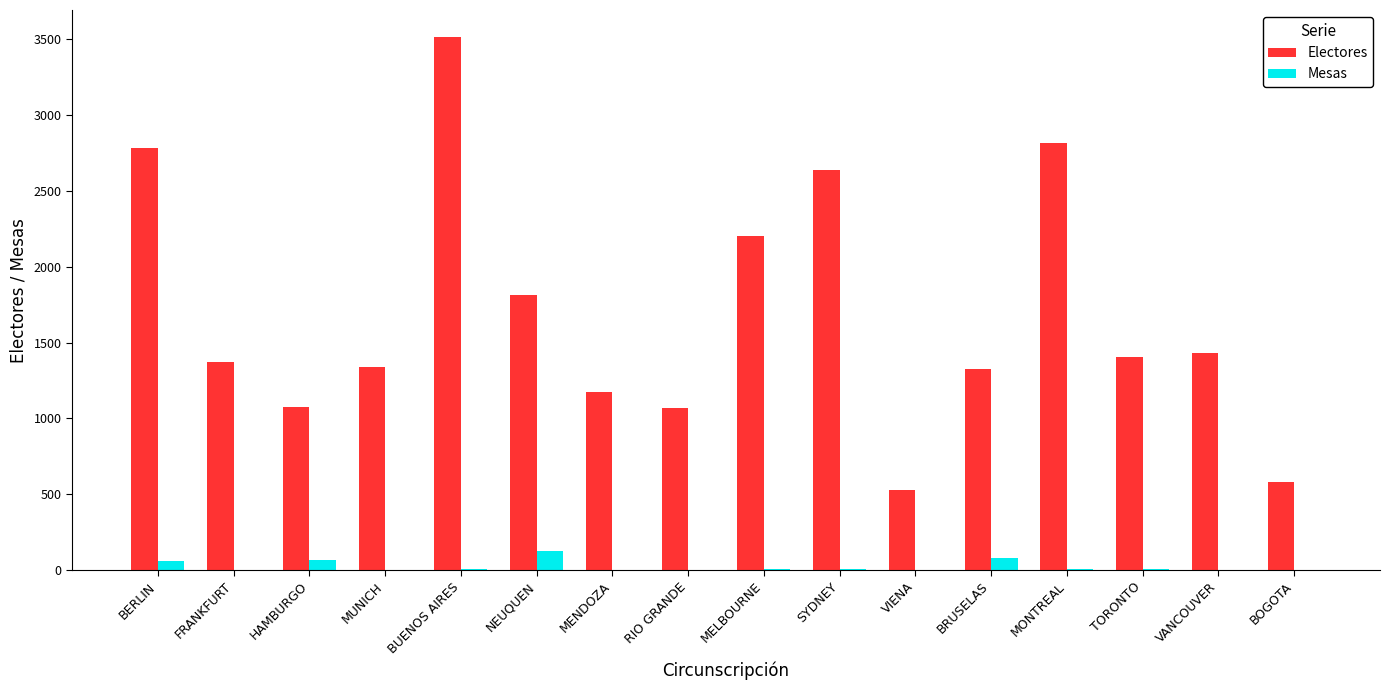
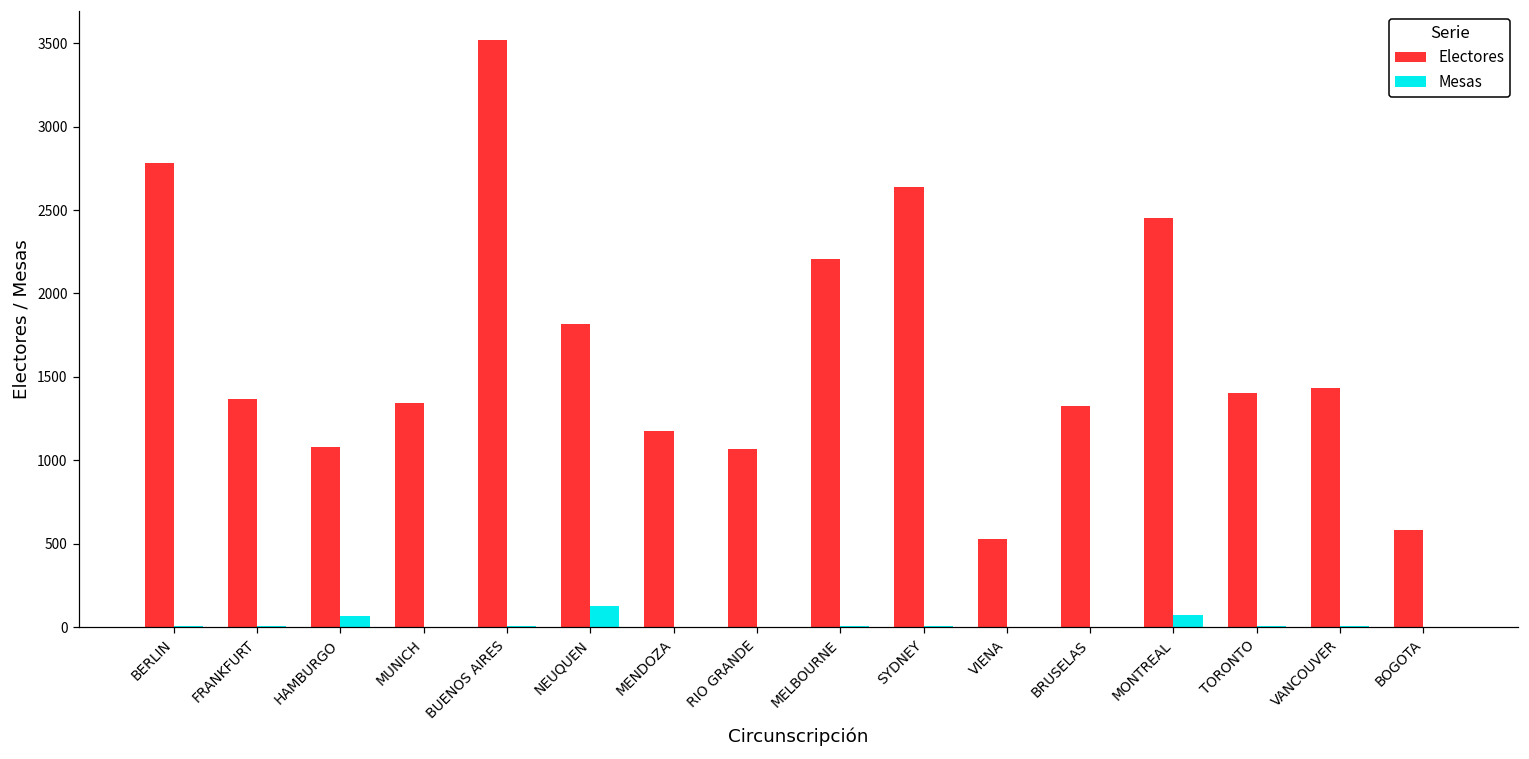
Mesas, BERLIN: 60 -> 10
Mesas, BRUSELAS: 80 -> 0
Electores, MONTREAL: 2820 -> 2450
Mesas, MONTREAL: 10 -> 70
